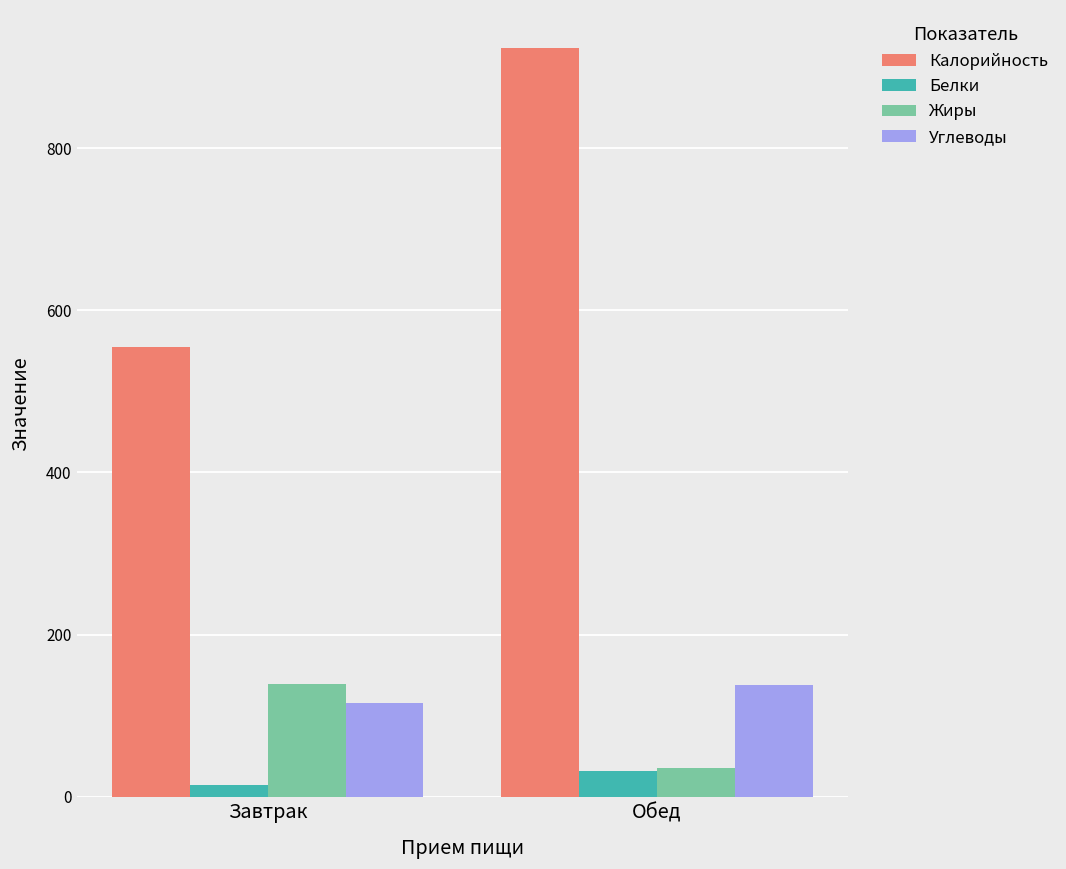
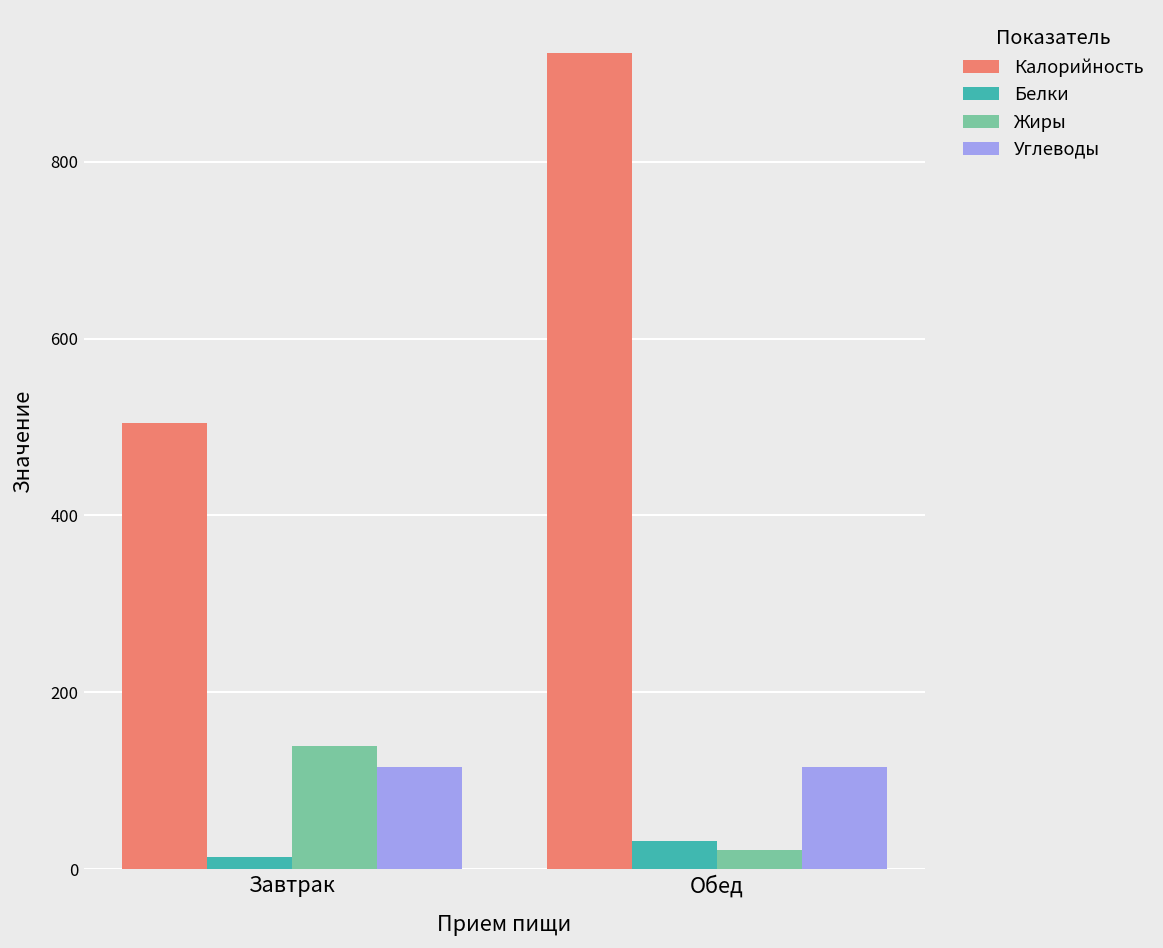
Калорийность, Завтрак: 550 -> 510
Жиры, Обед: 40 -> 20
Углеводы, Обед: 140 -> 120
